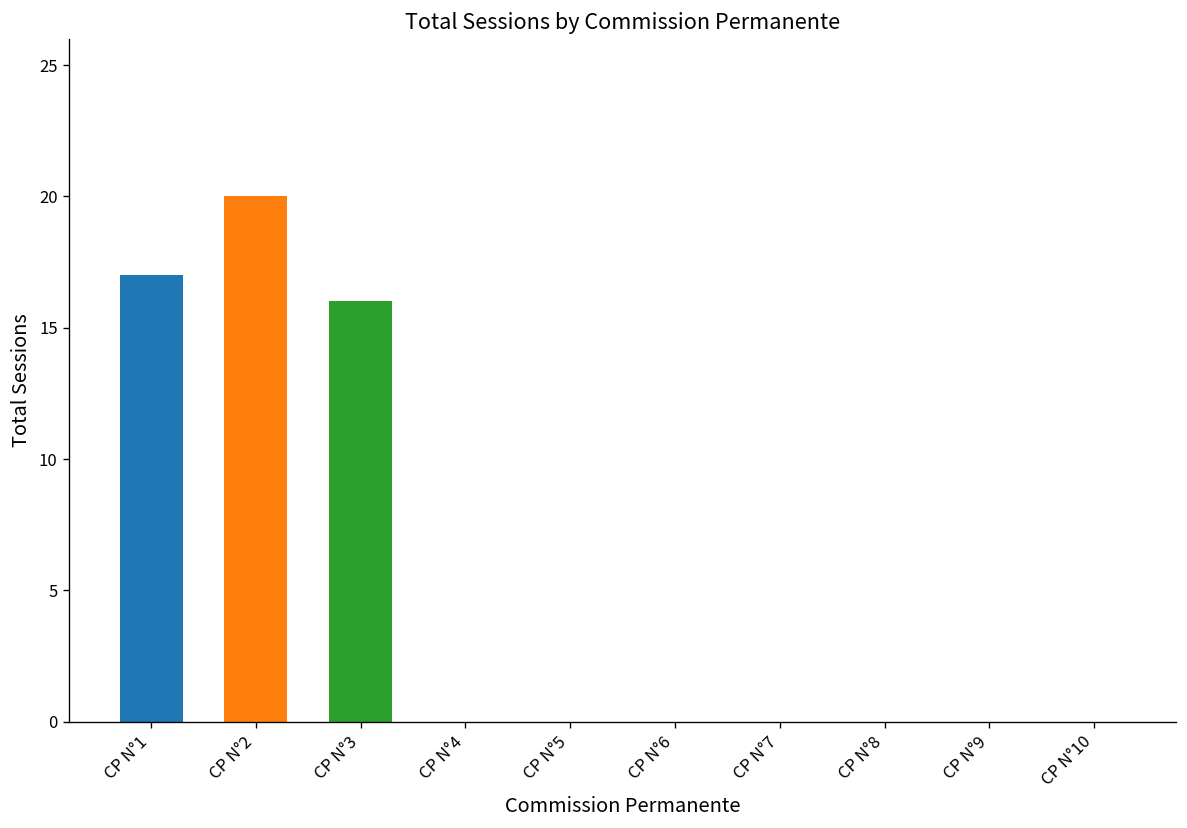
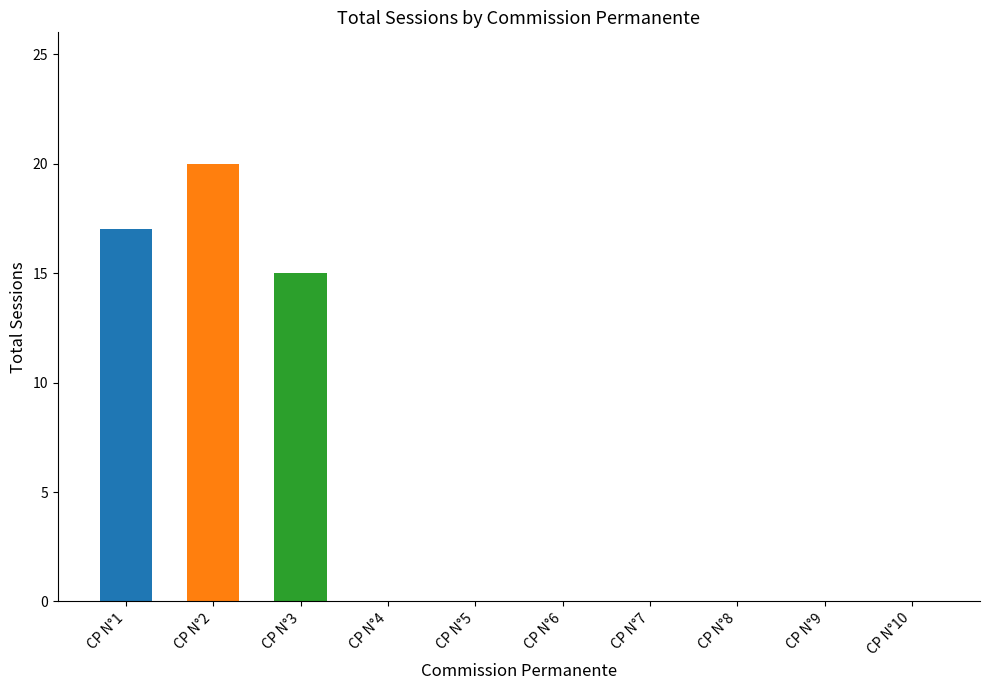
CP N°3: 16 -> 15
